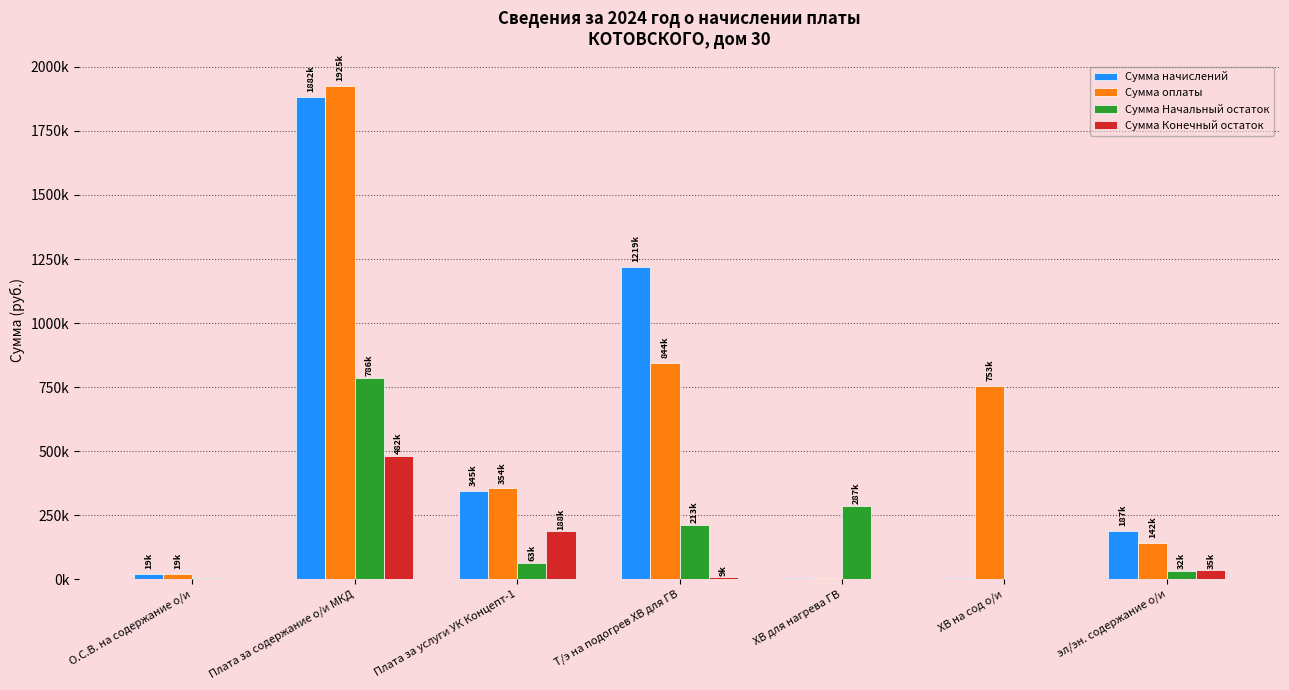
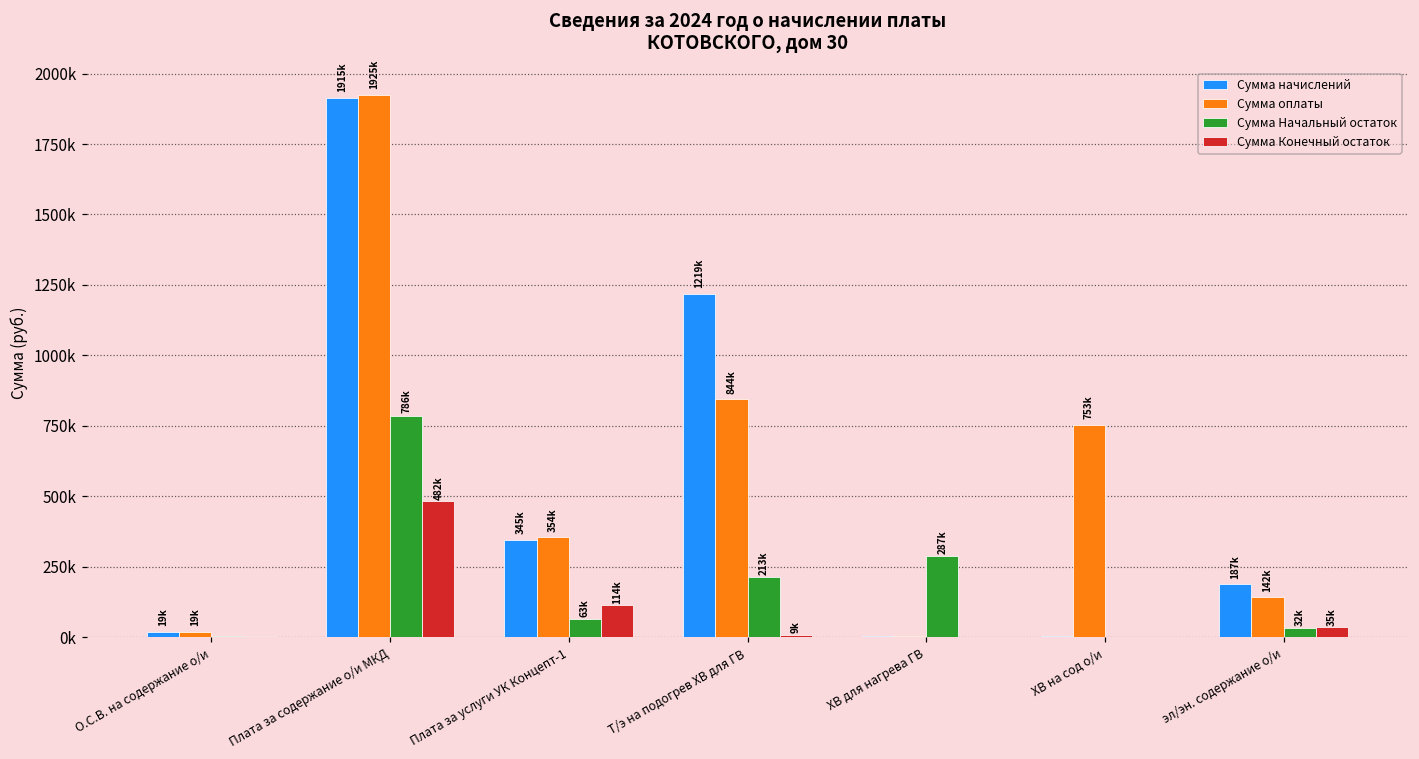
Сумма начислений, Плата за содержание о/и МКД: 1882k -> 1915k
Сумма Конечный остаток, Плата за услуги УК Концепт-1: 188k -> 114k
